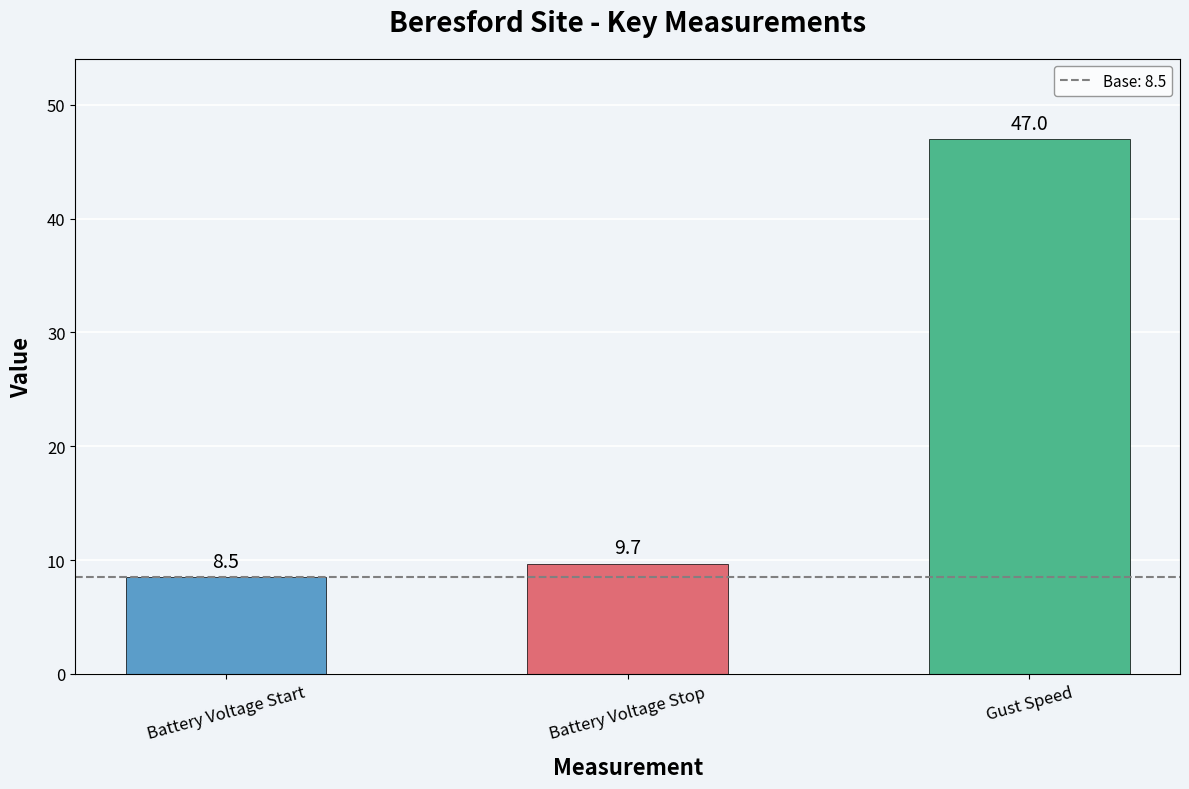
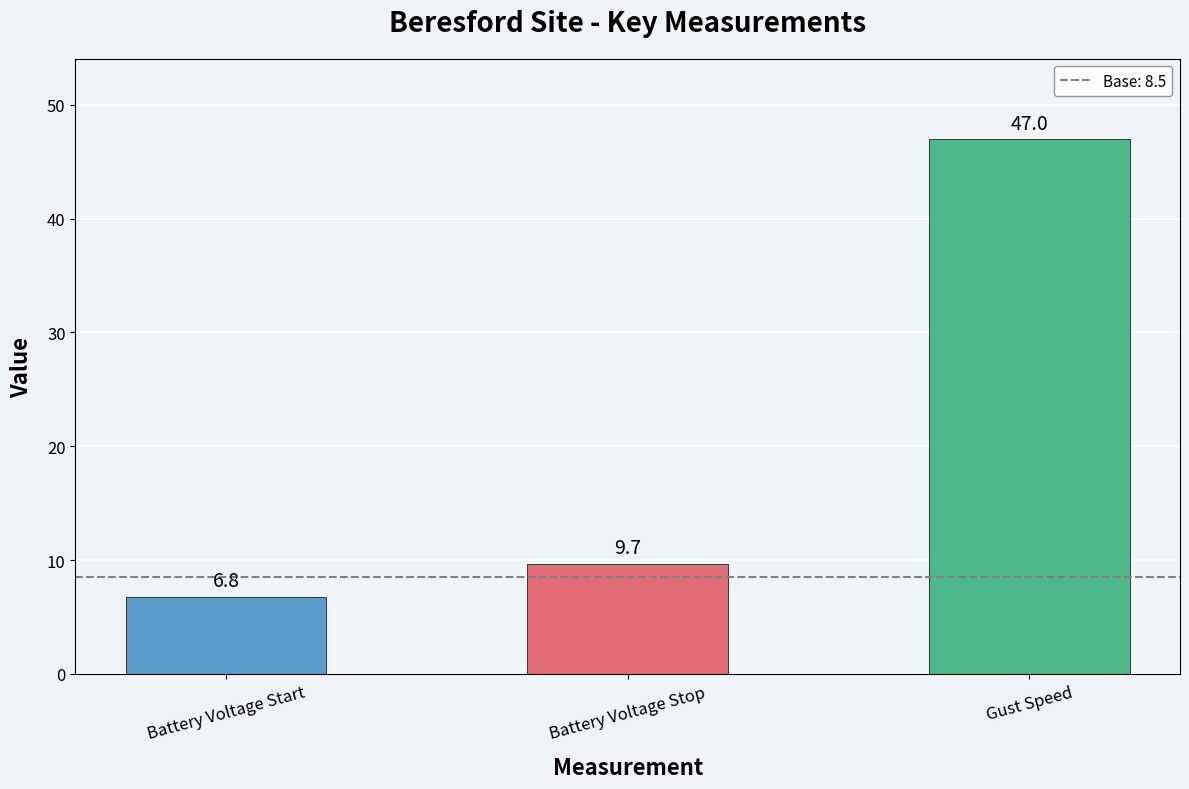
Battery Voltage Start: 8.5 -> 6.8
